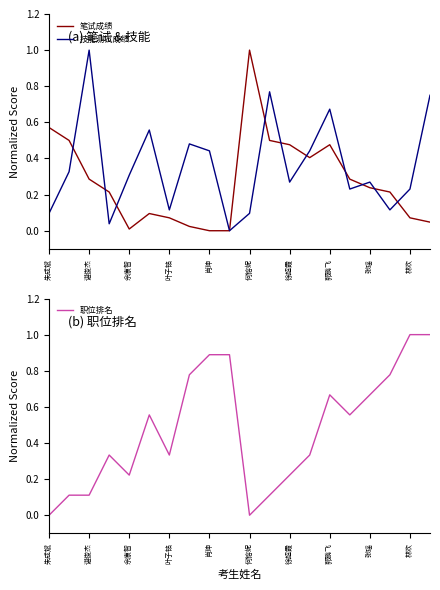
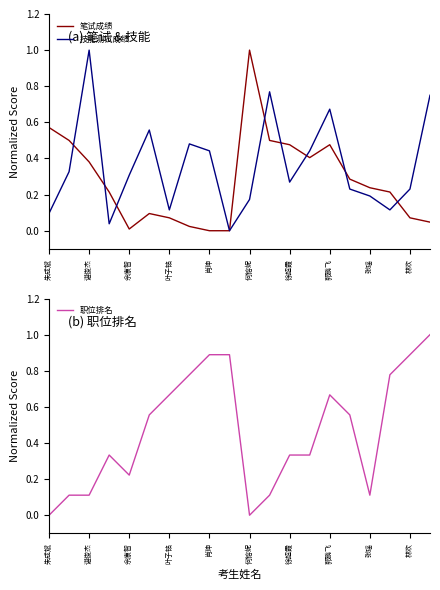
(a) 笔试 & 技能, 笔试成绩, 谌俊杰: 0.29 -> 0.38
(a) 笔试 & 技能, 技能测试成绩, 何镕妮: 0.10 -> 0.17
(a) 笔试 & 技能, 技能测试成绩, 张瑶: 0.27 -> 0.19
(b) 职位排名, 叶子铭: 0.33 -> 0.67
(b) 职位排名, 徐超霞: 0.22 -> 0.33
(b) 职位排名, 张瑶: 0.67 -> 0.11
(b) 职位排名, 林欢: 1.00 -> 0.89
